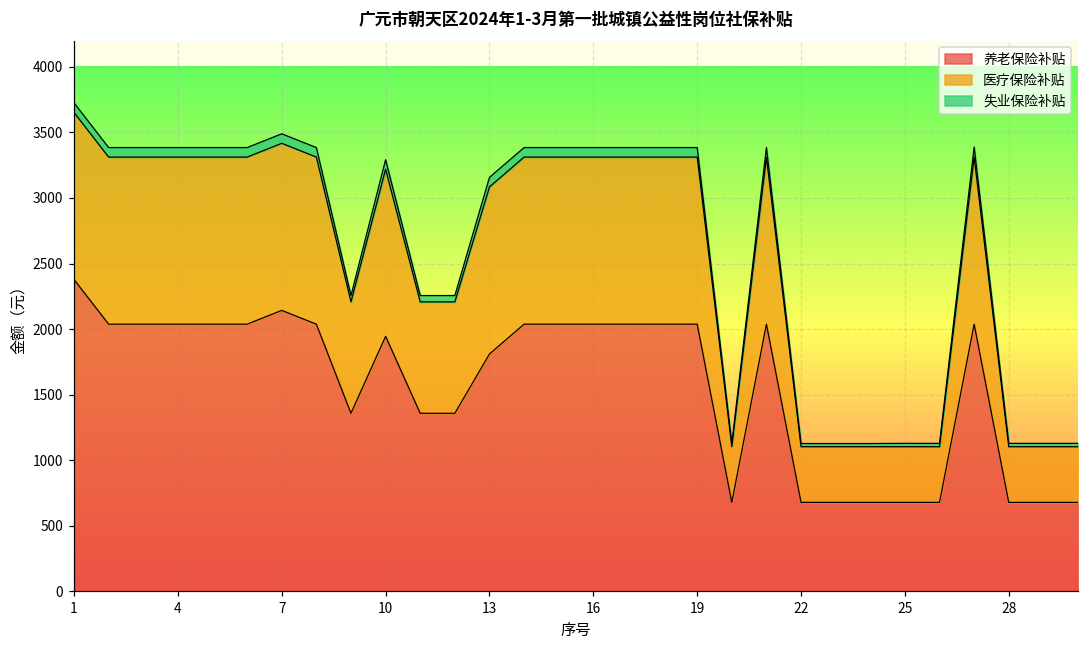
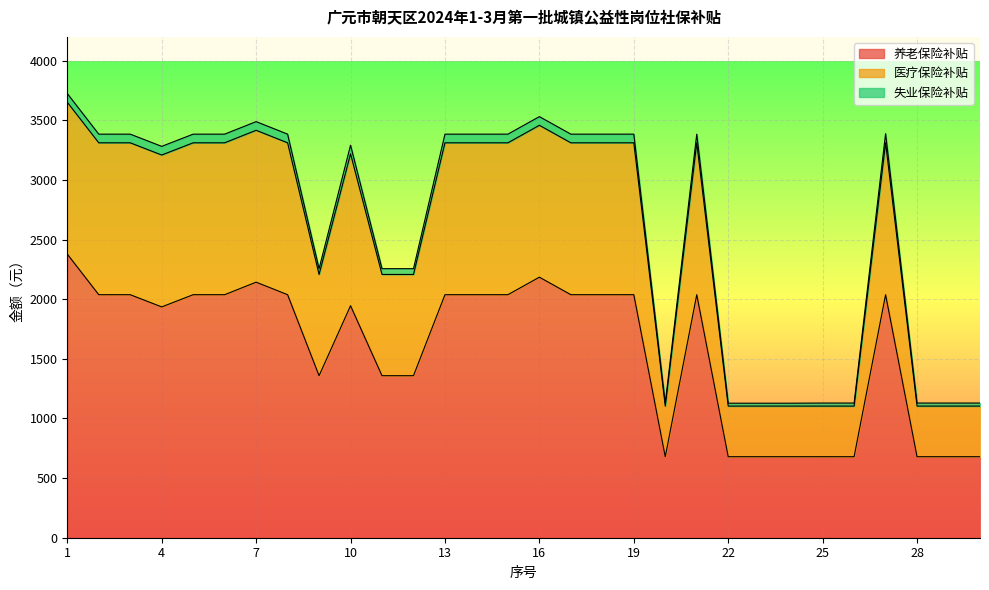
养老保险补贴, 4: 2040 -> 1940
养老保险补贴, 13: 1810 -> 2040
养老保险补贴, 16: 2040 -> 2180
